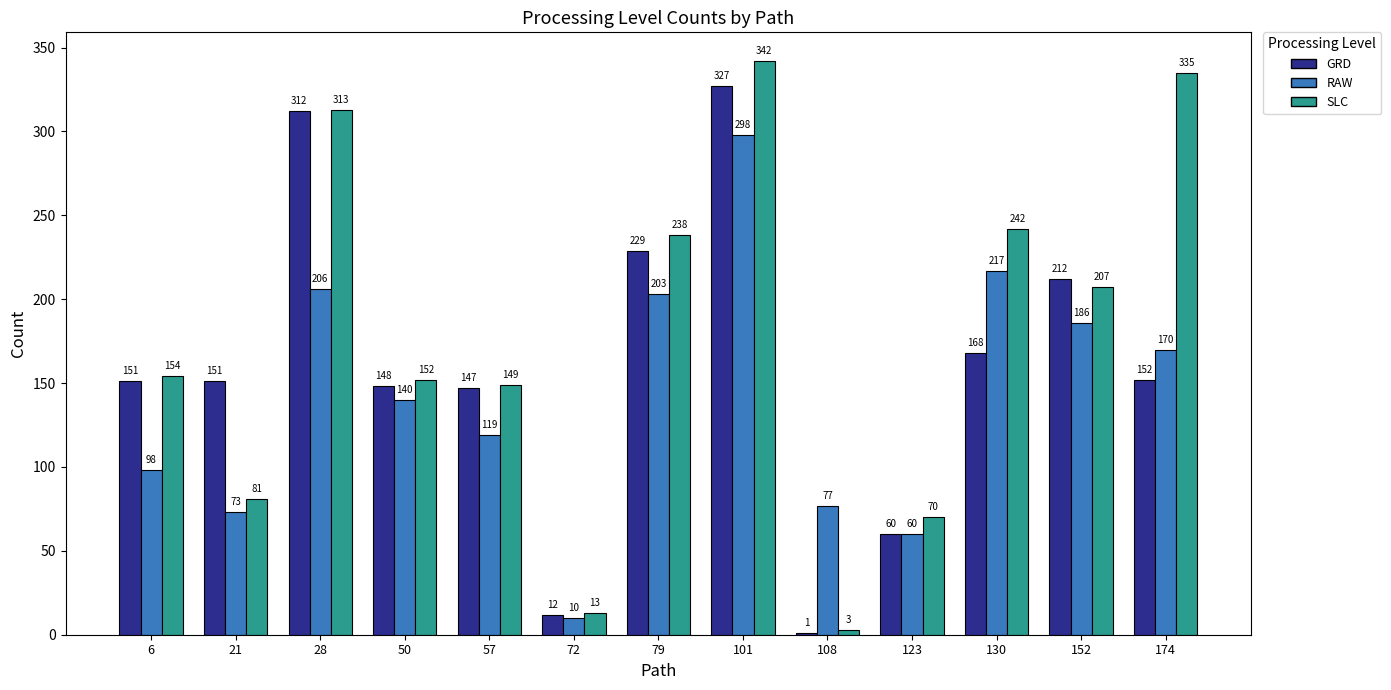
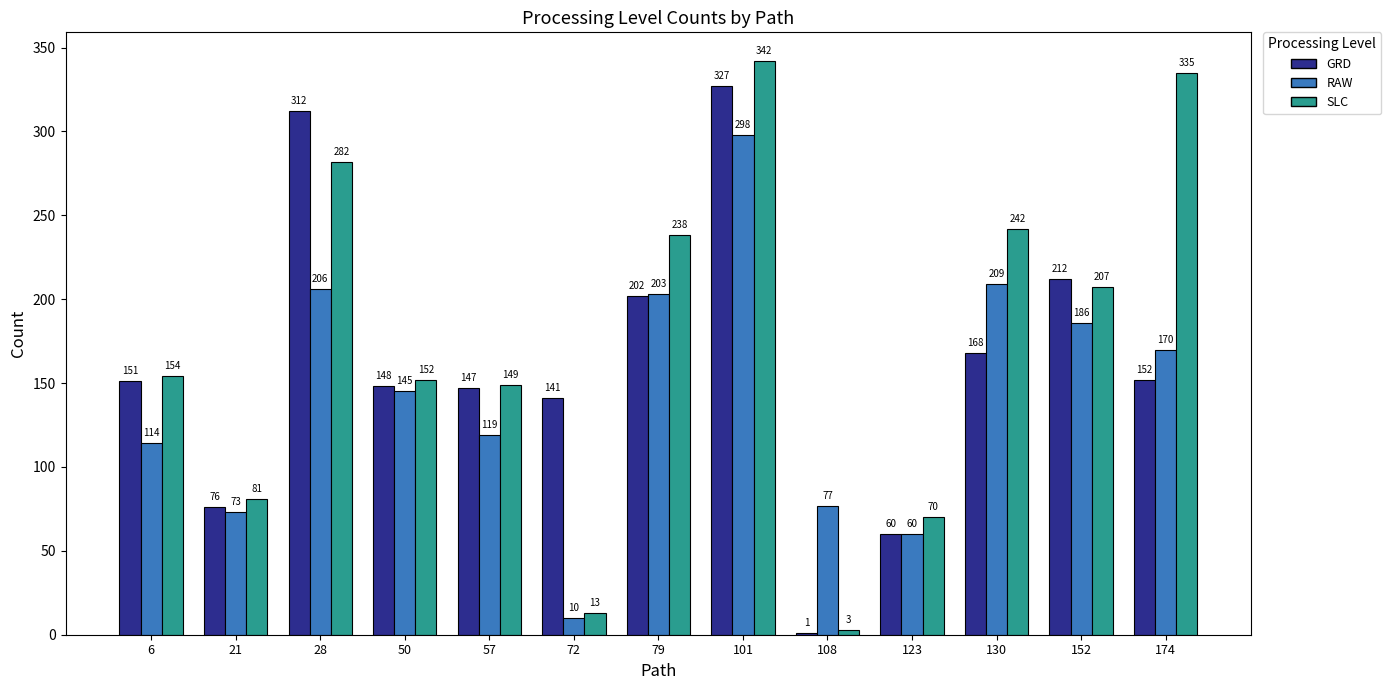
RAW, 6: 98 -> 114
GRD, 21: 151 -> 76
SLC, 28: 313 -> 282
RAW, 50: 140 -> 145
GRD, 72: 12 -> 141
GRD, 79: 229 -> 202
RAW, 130: 217 -> 209
